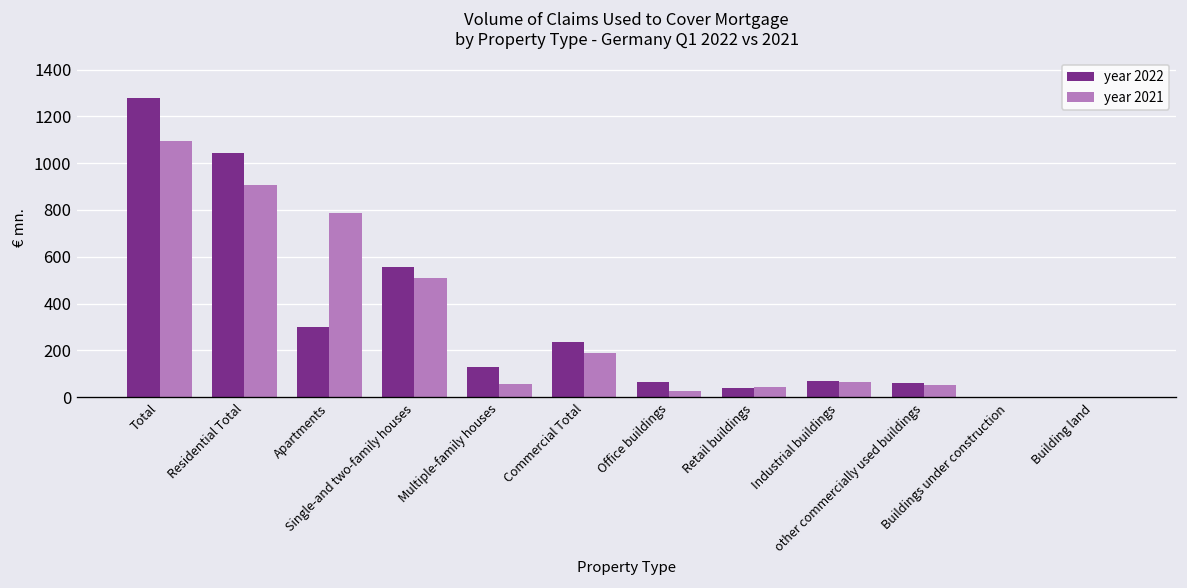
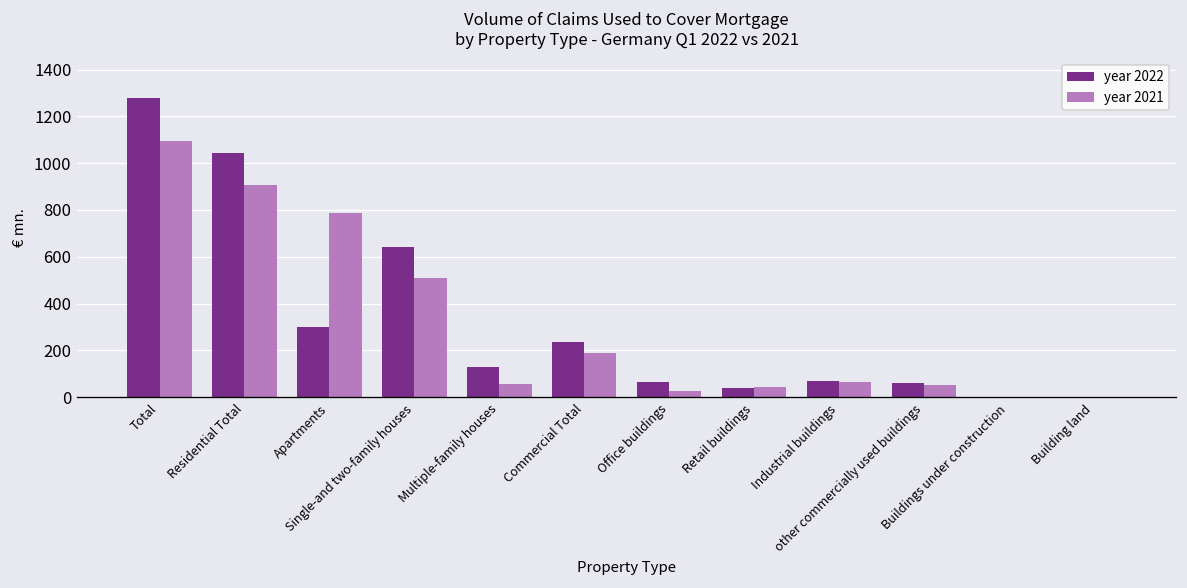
year 2022, Single-and two-family houses: 560 -> 640
